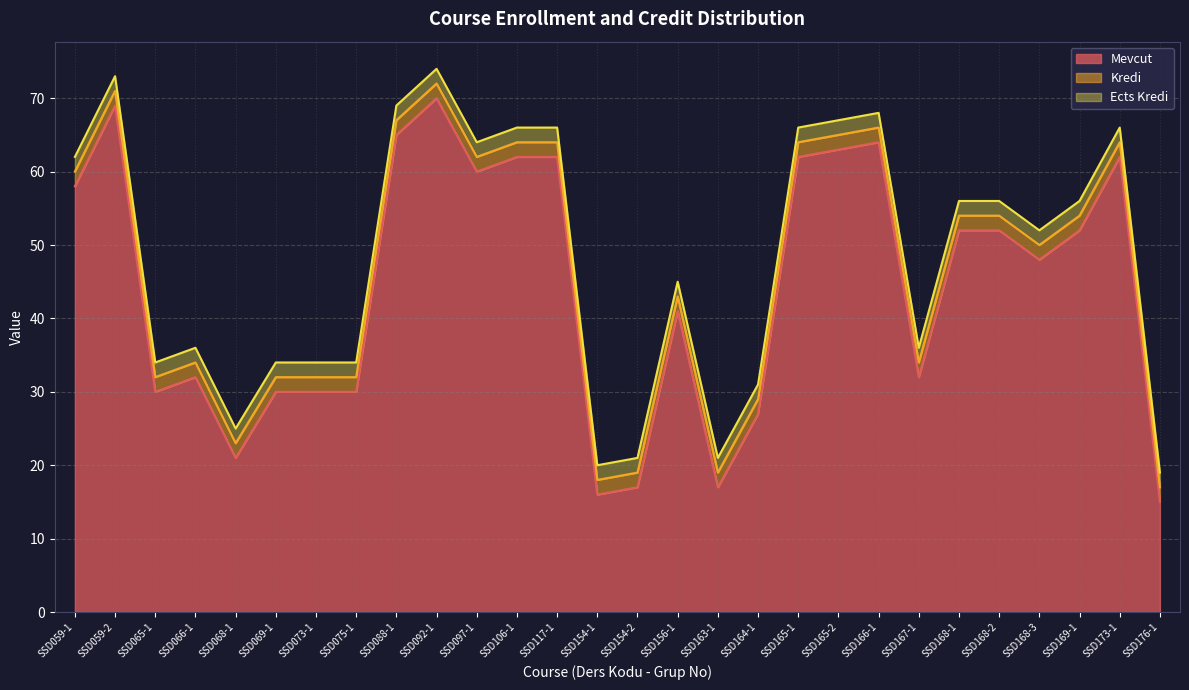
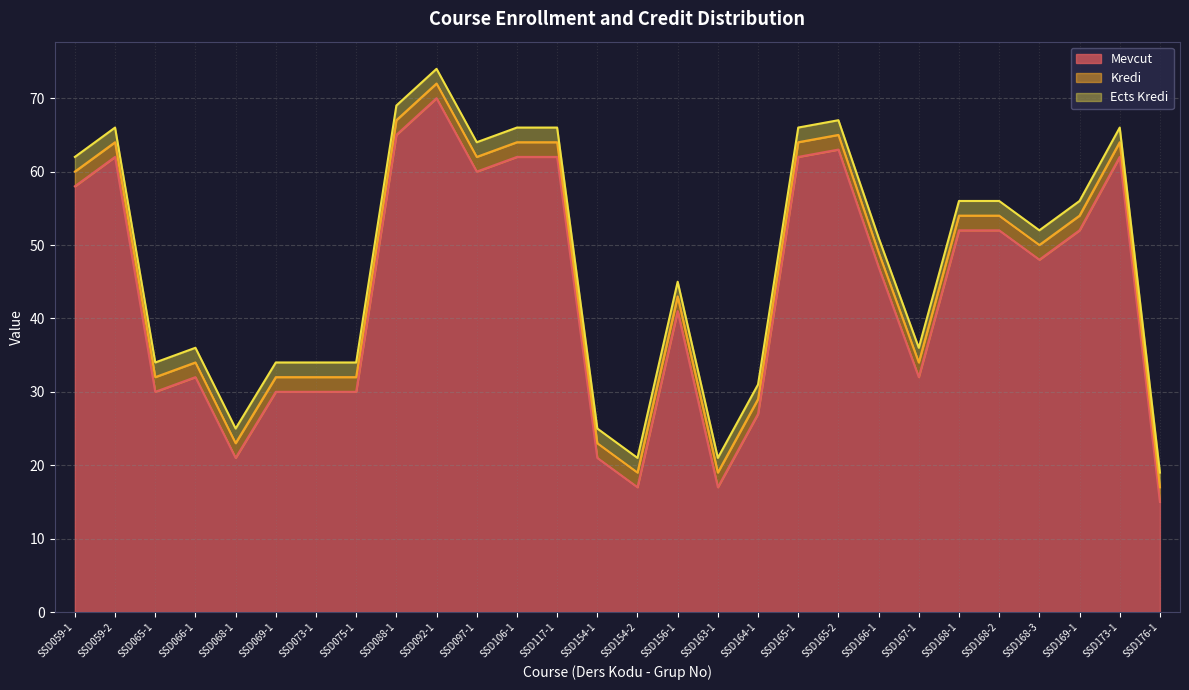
Mevcut, SSD059-2: 69 -> 62
Mevcut, SSD154-1: 16 -> 21
Mevcut, SSD166-1: 64 -> 47
